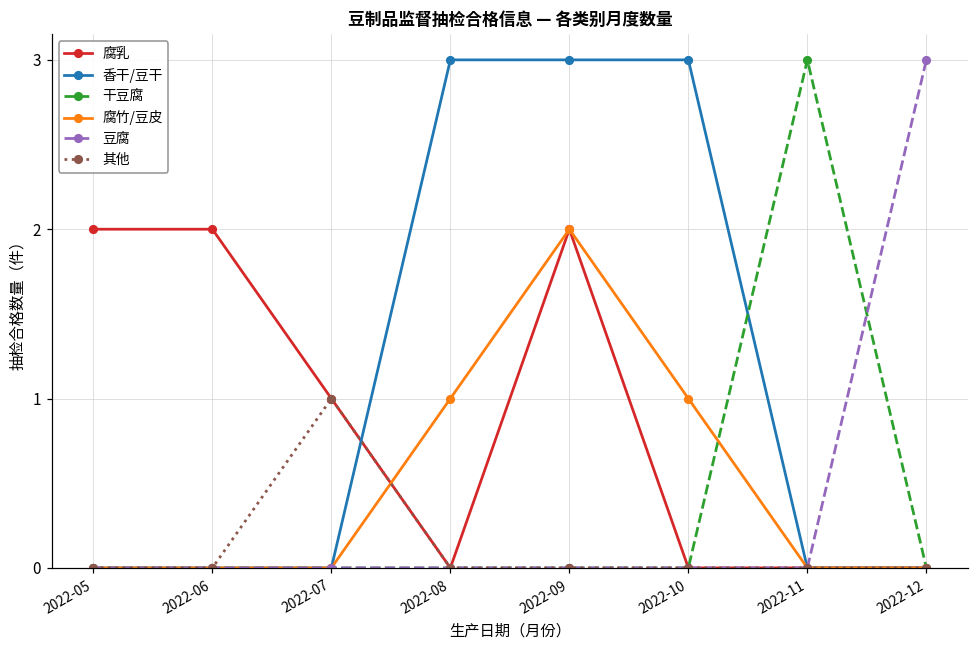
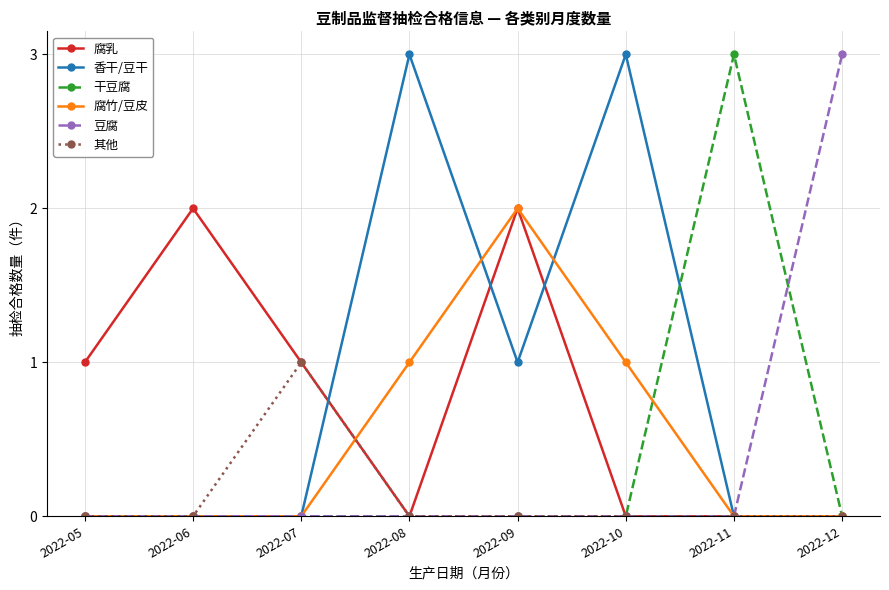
腐乳, 2022-05: 2 -> 1
香干/豆干, 2022-09: 3 -> 1
